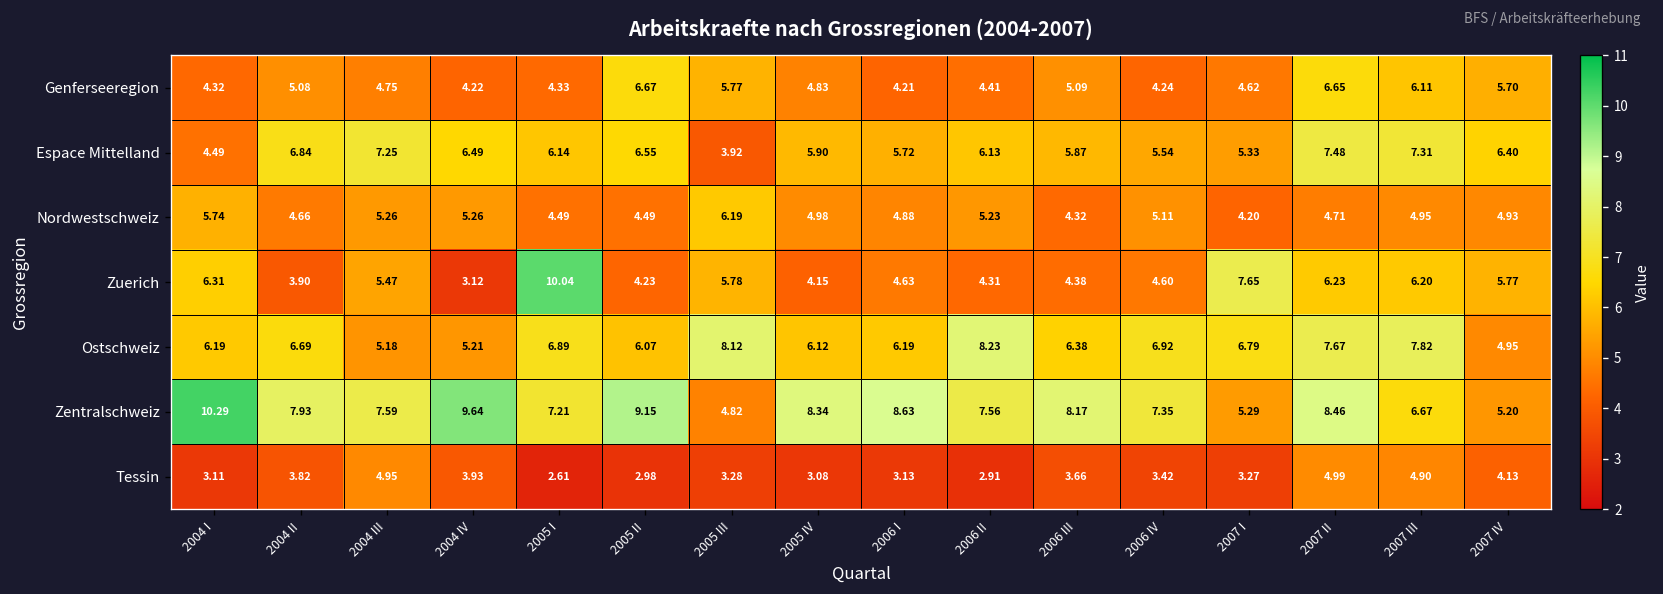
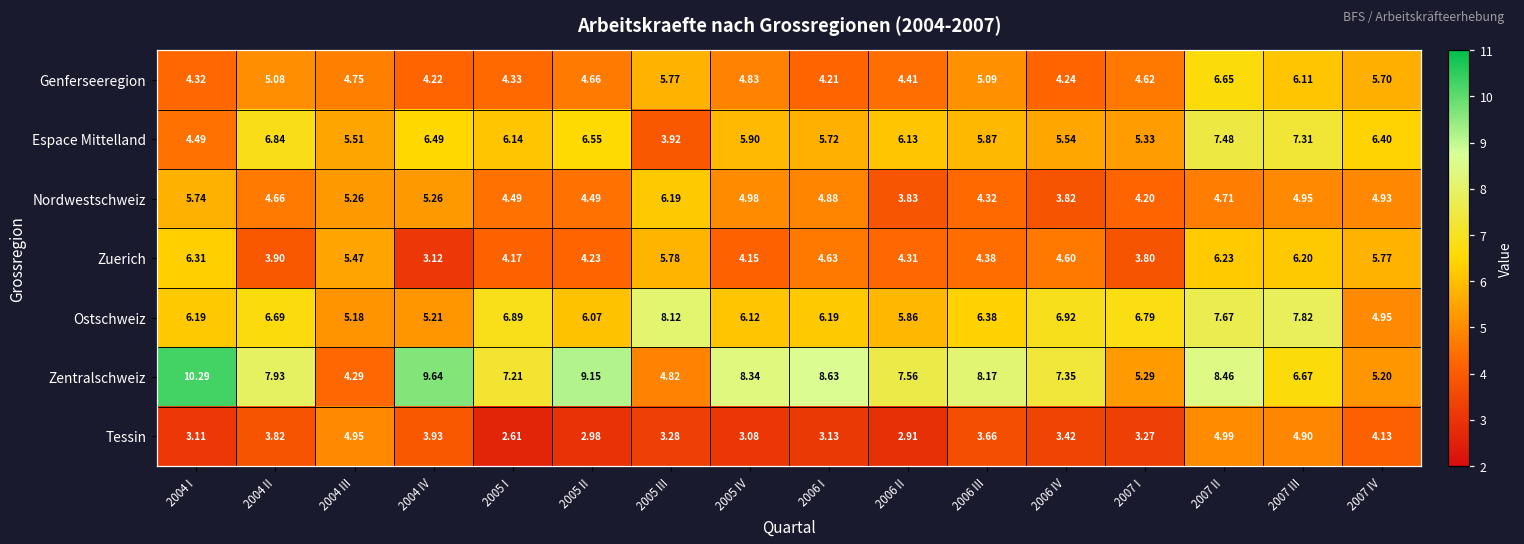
Genferseeregion, 2005 II: 6.67 -> 4.66
Espace Mittelland, 2004 III: 7.25 -> 5.51
Nordwestschweiz, 2006 II: 5.23 -> 3.83
Nordwestschweiz, 2006 IV: 5.11 -> 3.82
Zuerich, 2005 I: 10.04 -> 4.17
Zuerich, 2007 I: 7.65 -> 3.80
Ostschweiz, 2006 II: 8.23 -> 5.86
Zentralschweiz, 2004 III: 7.59 -> 4.29
